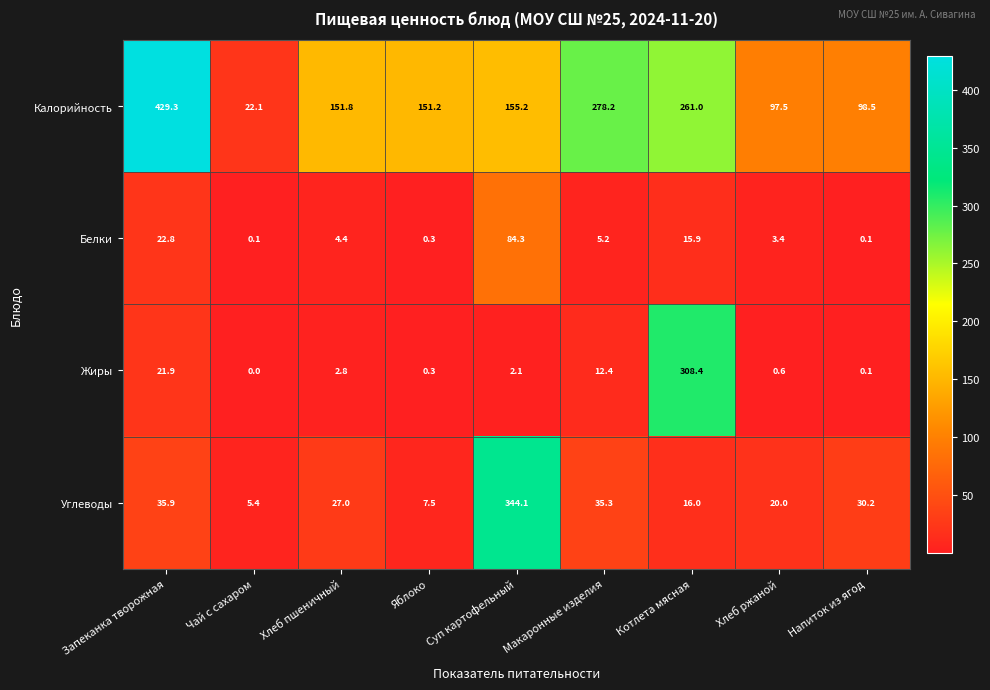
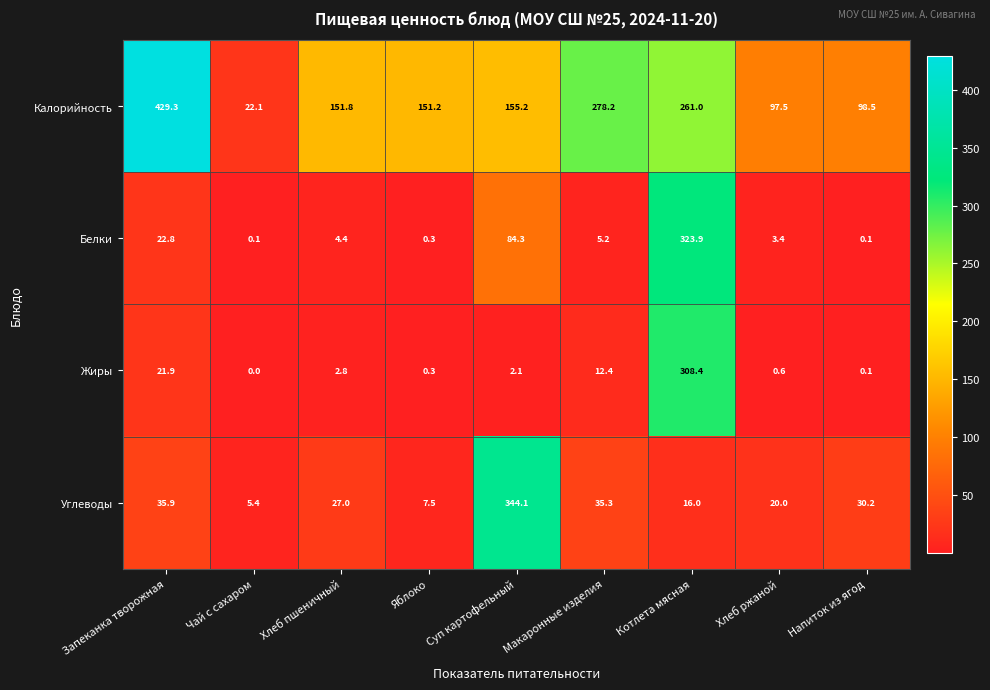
Белки, Котлета мясная: 15.9 -> 323.9
